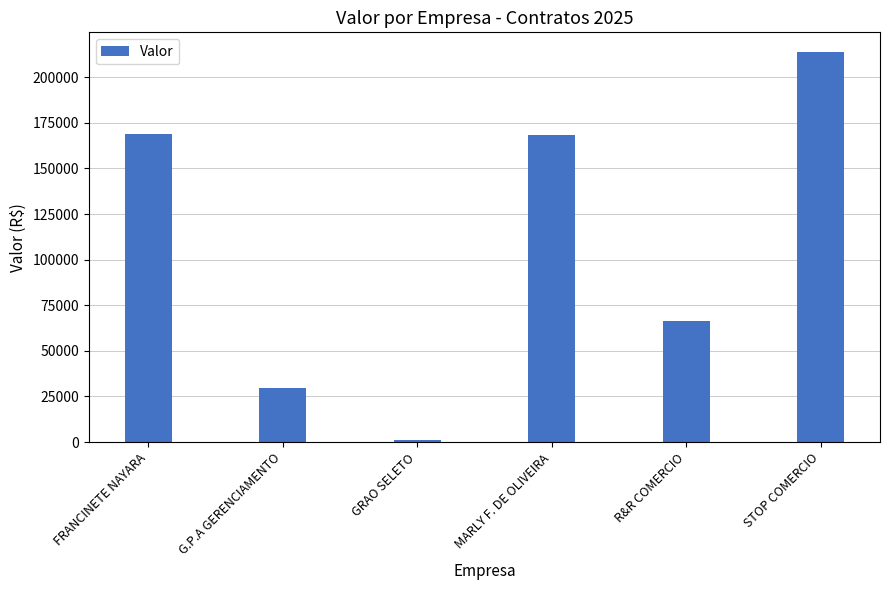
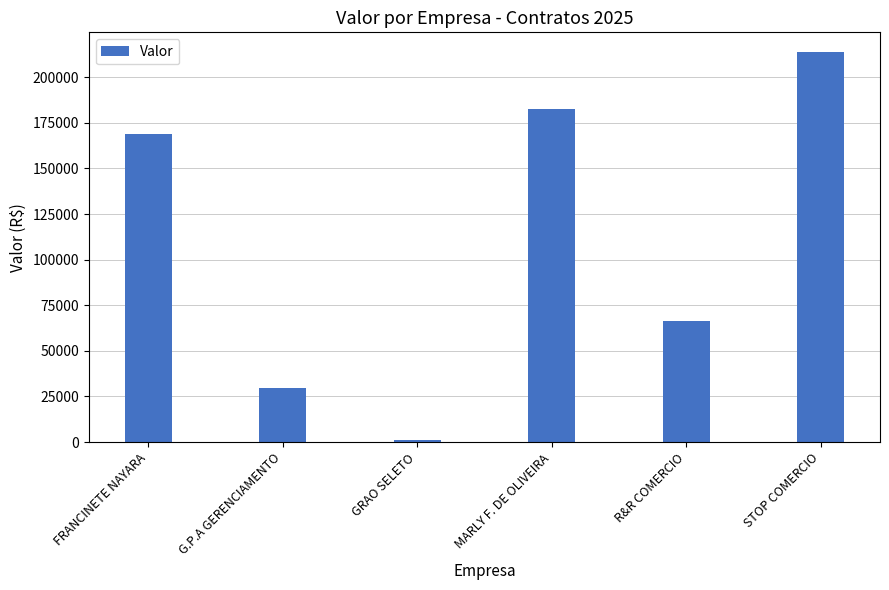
MARLY F. DE OLIVEIRA: 168000 -> 183000
